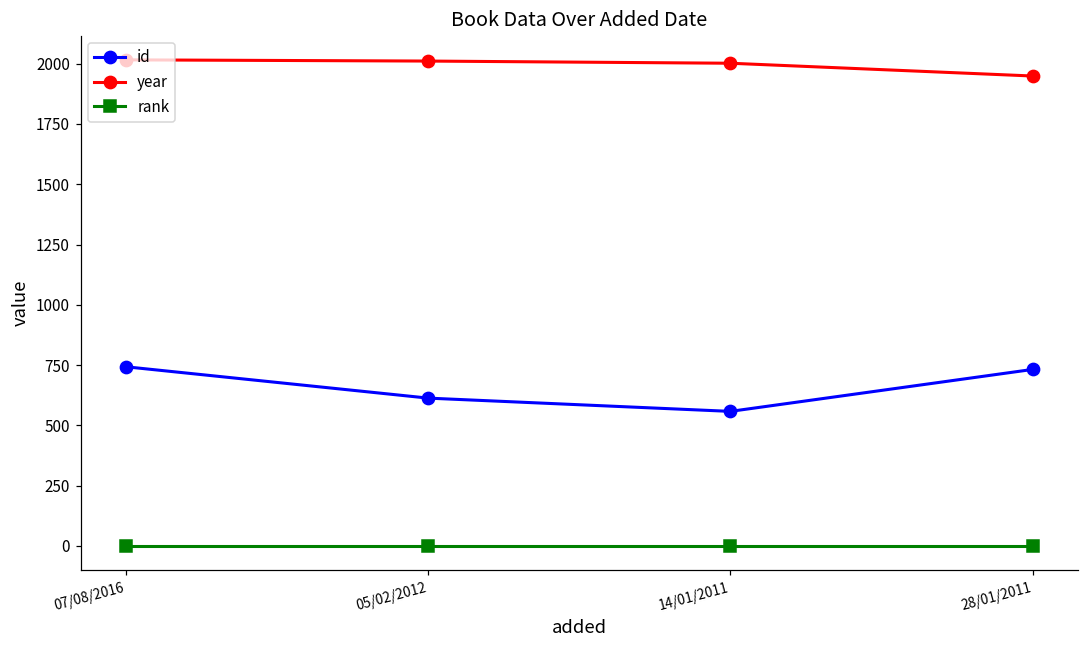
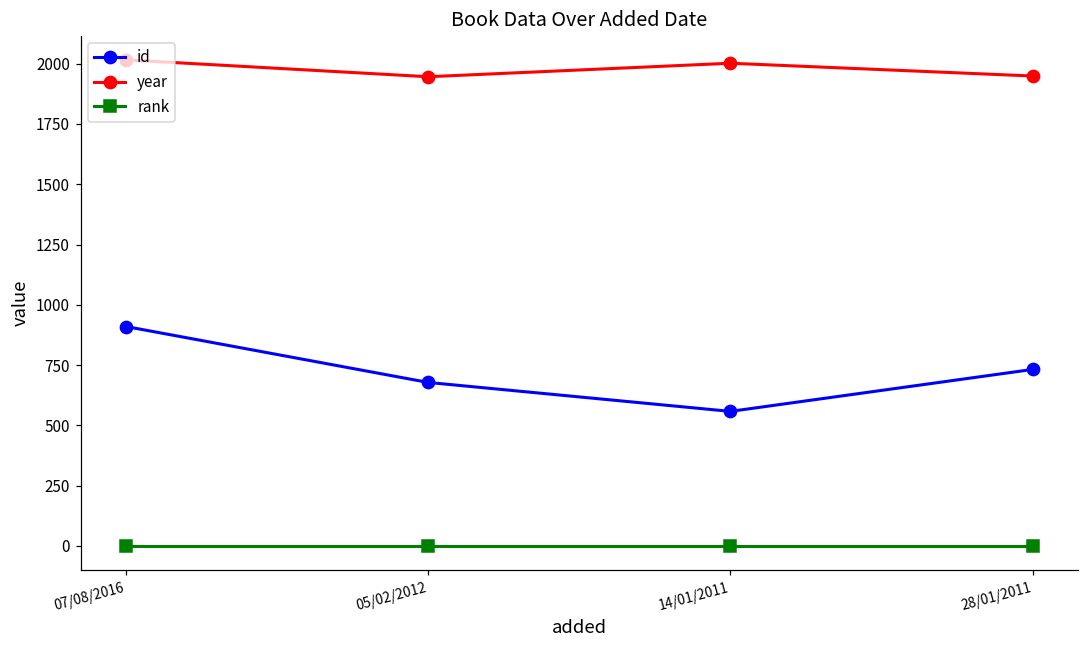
id, 07/08/2016: 740 -> 910
id, 05/02/2012: 610 -> 680
year, 05/02/2012: 2010 -> 1950
